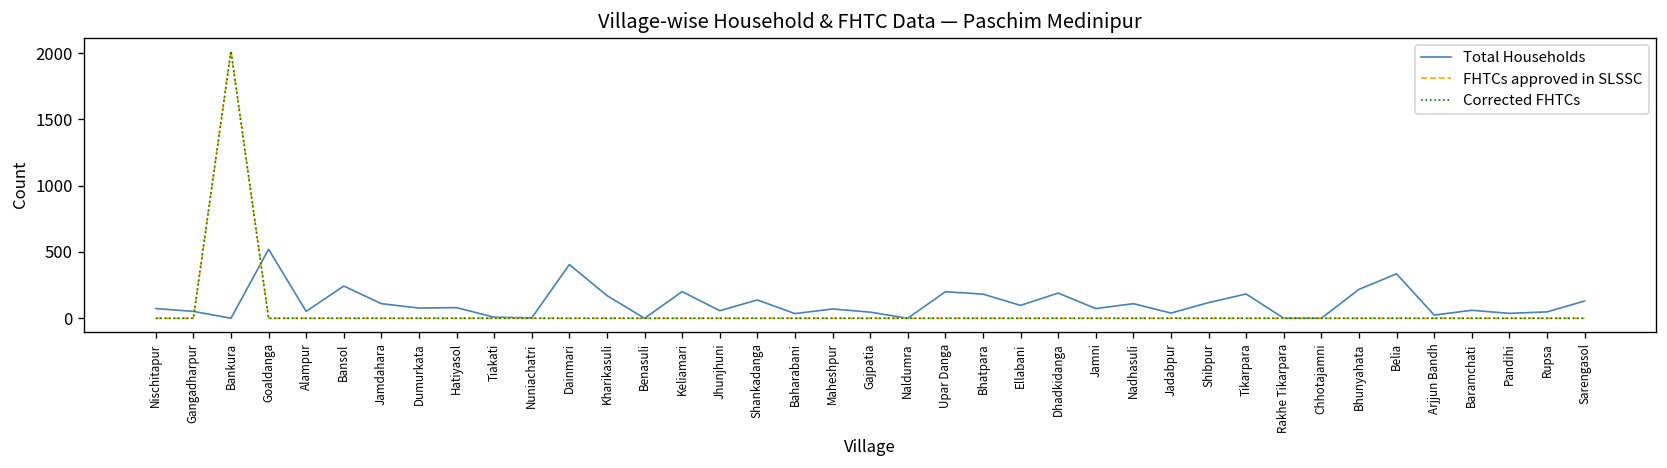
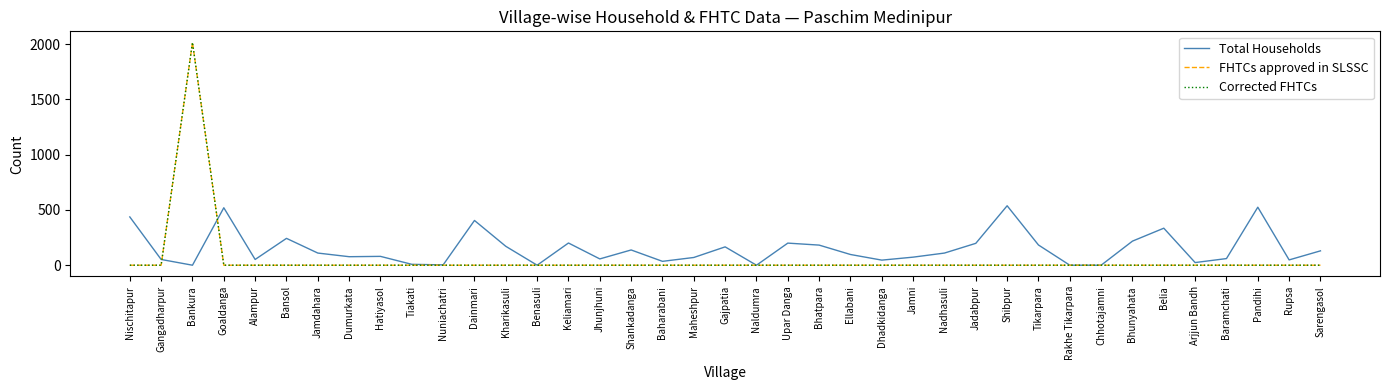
Total Households, Nischitapur: 70 -> 440
Total Households, Gajpatia: 50 -> 170
Total Households, Dhadkidanga: 190 -> 50
Total Households, Jadabpur: 40 -> 200
Total Households, Shibpur: 120 -> 540
Total Households, Pandihi: 40 -> 530
